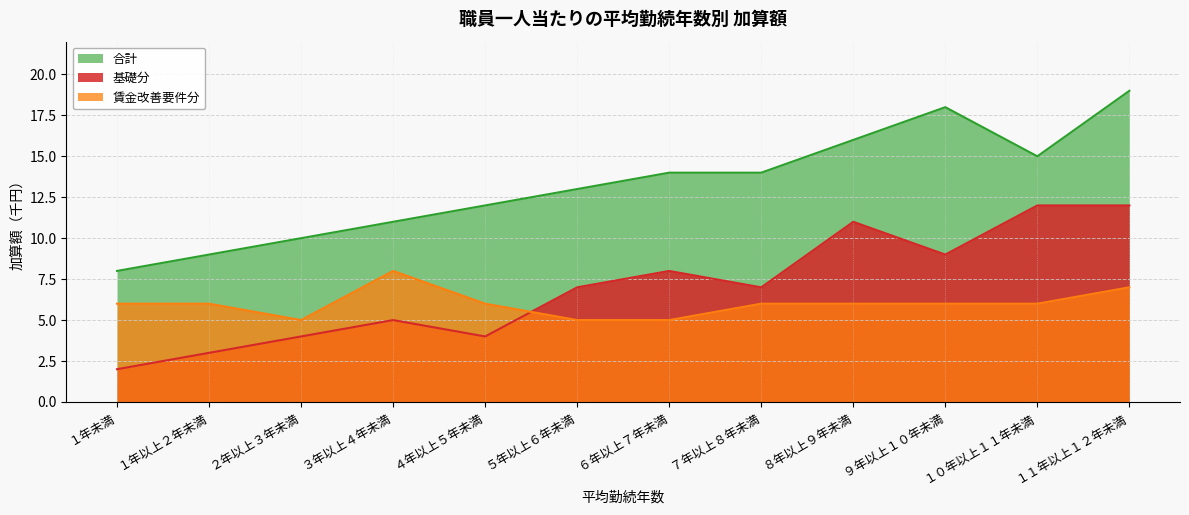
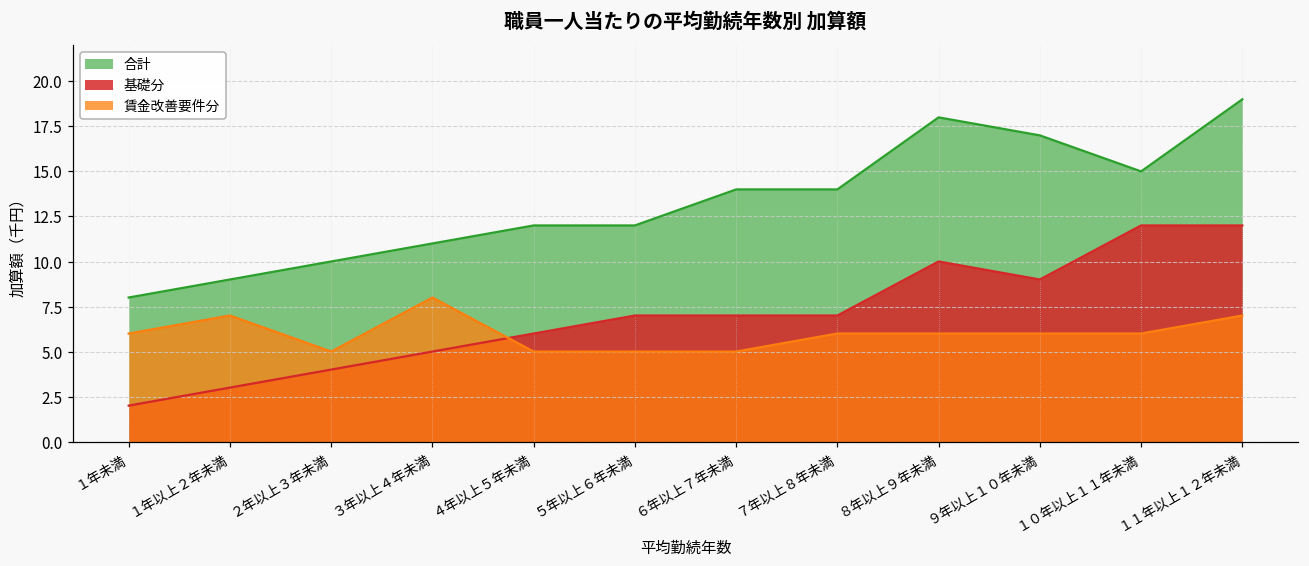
賃金改善要件分, １年以上２年未満: 6 -> 7
基礎分, ４年以上５年未満: 4 -> 6
賃金改善要件分, ４年以上５年未満: 6 -> 5
合計, ５年以上６年未満: 13 -> 12
基礎分, ６年以上７年未満: 8 -> 7
合計, ８年以上９年未満: 16 -> 18
基礎分, ８年以上９年未満: 11 -> 10
合計, ９年以上１０年未満: 18 -> 17
